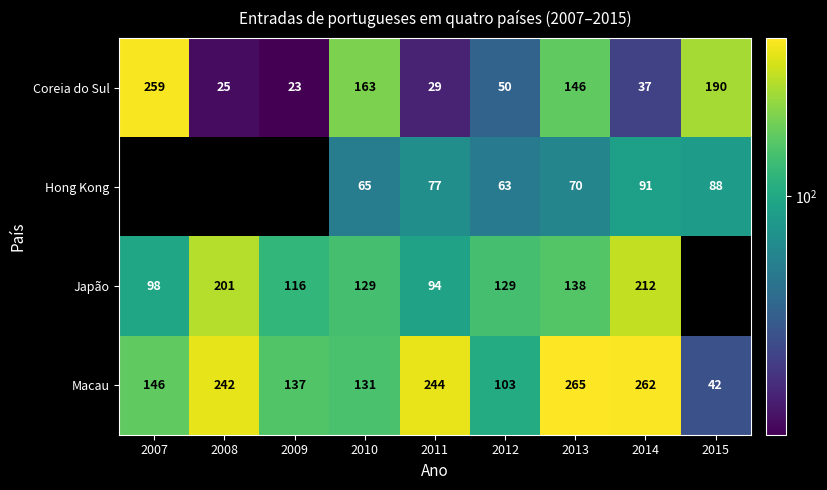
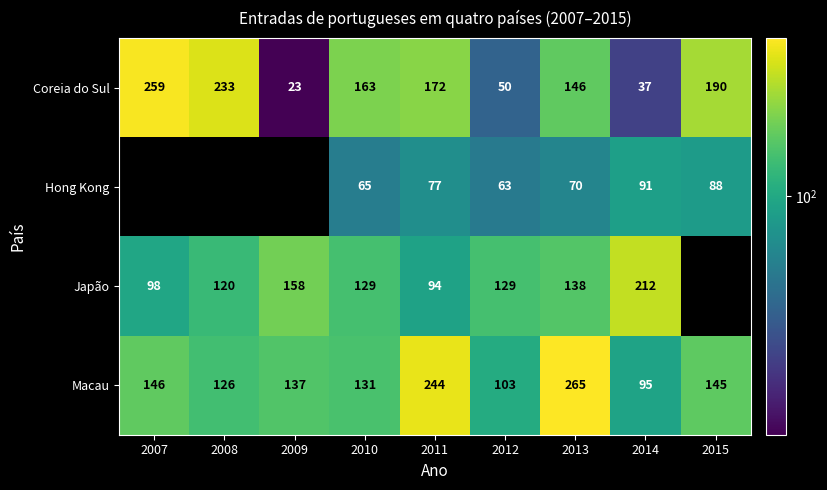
Coreia do Sul, 2008: 25 -> 233
Coreia do Sul, 2011: 29 -> 172
Japão, 2008: 201 -> 120
Japão, 2009: 116 -> 158
Macau, 2008: 242 -> 126
Macau, 2014: 262 -> 95
Macau, 2015: 42 -> 145
